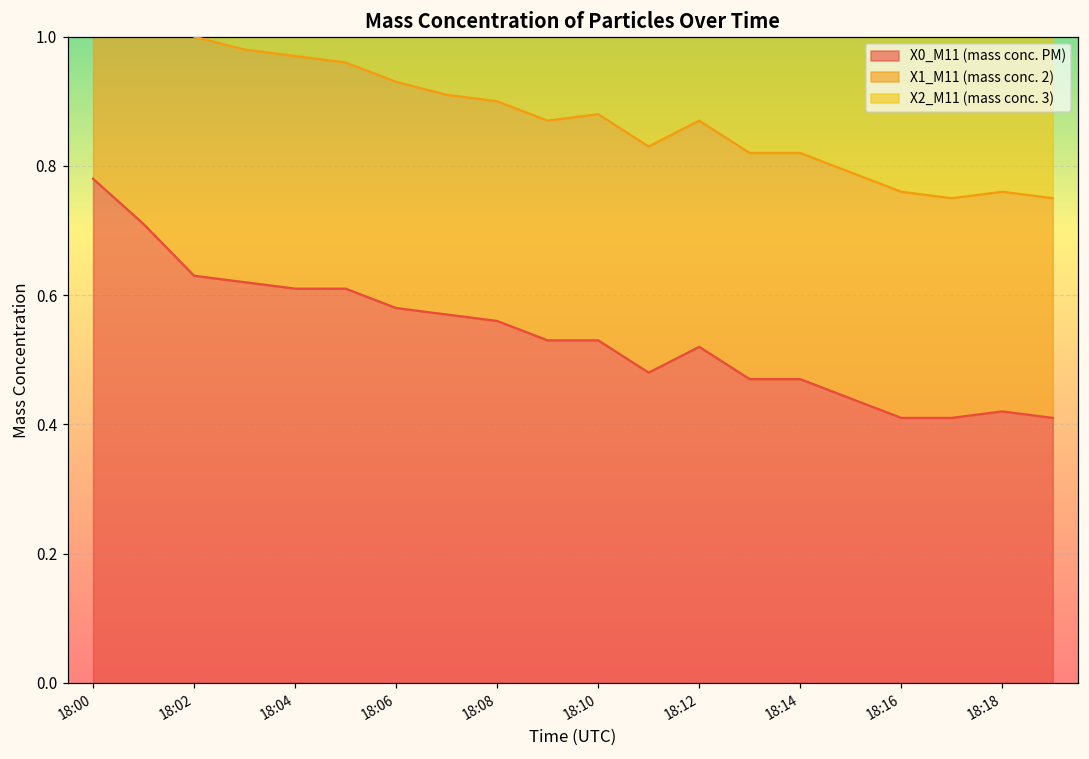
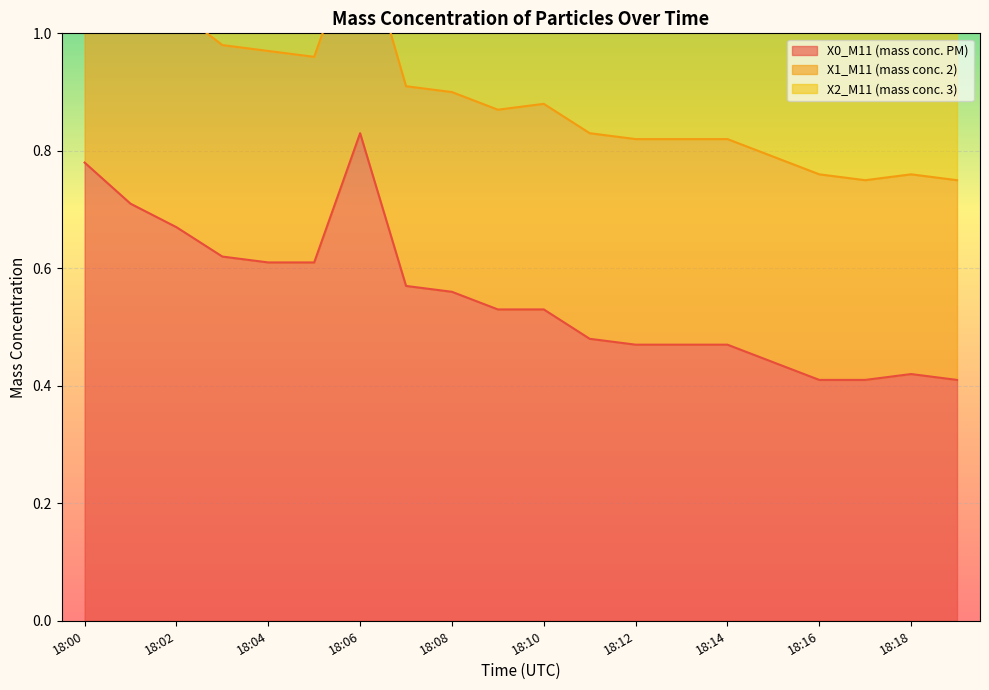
X0_M11 (mass conc. PM), 18:02: 0.63 -> 0.67
X0_M11 (mass conc. PM), 18:06: 0.58 -> 0.83
X0_M11 (mass conc. PM), 18:12: 0.52 -> 0.47
